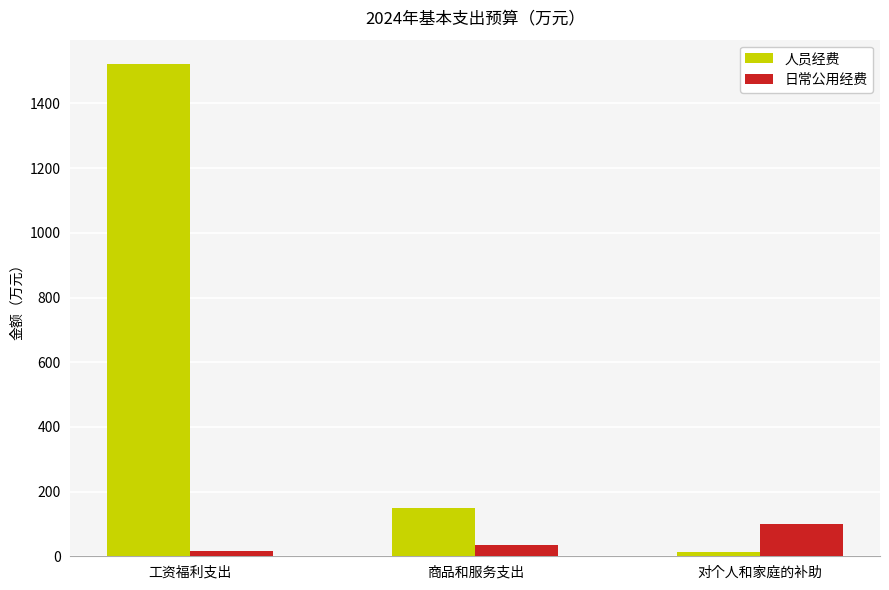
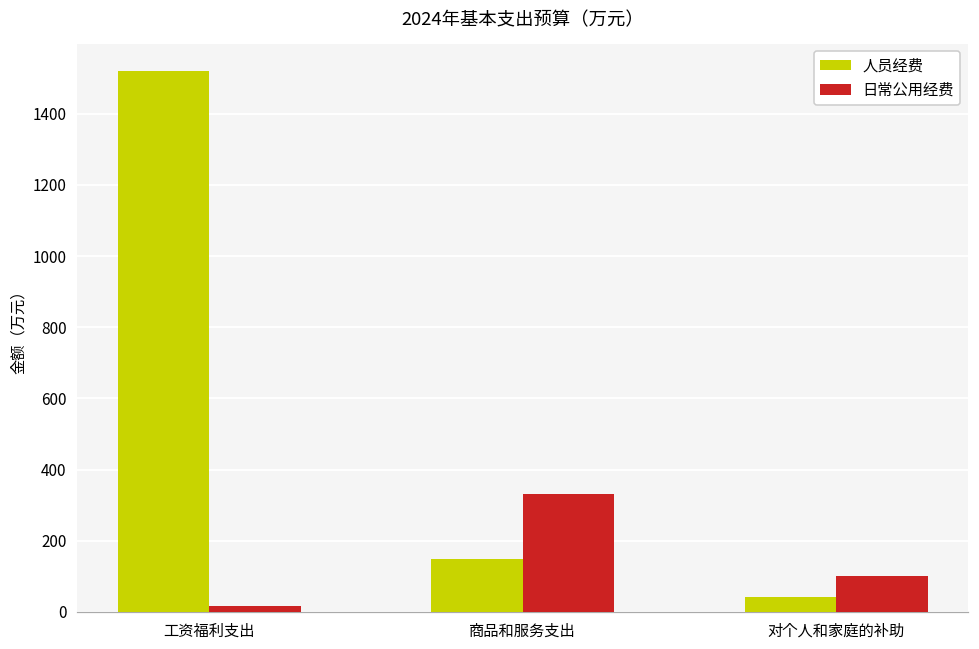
日常公用经费, 商品和服务支出: 40 -> 330
人员经费, 对个人和家庭的补助: 10 -> 40
